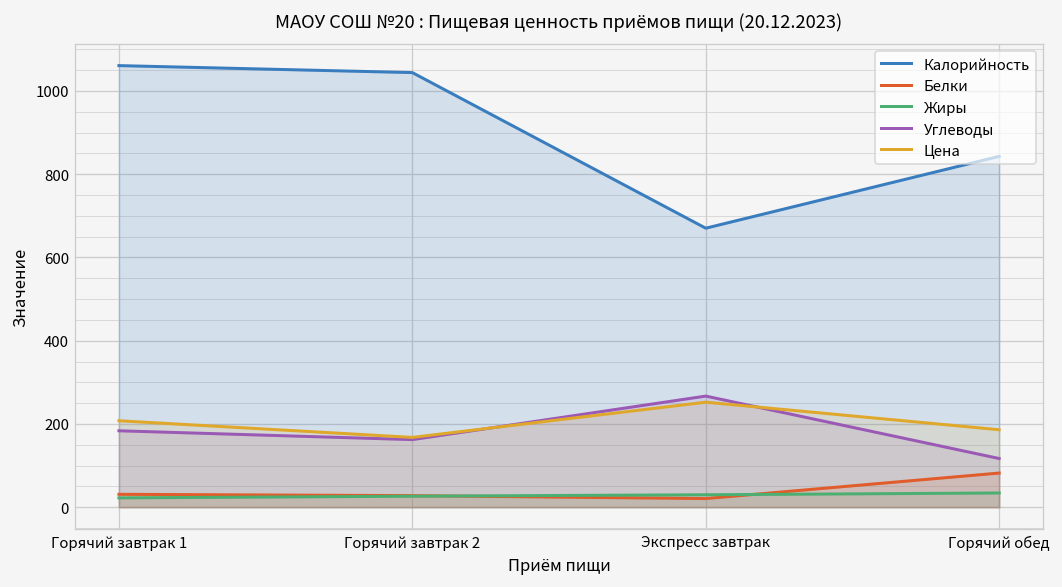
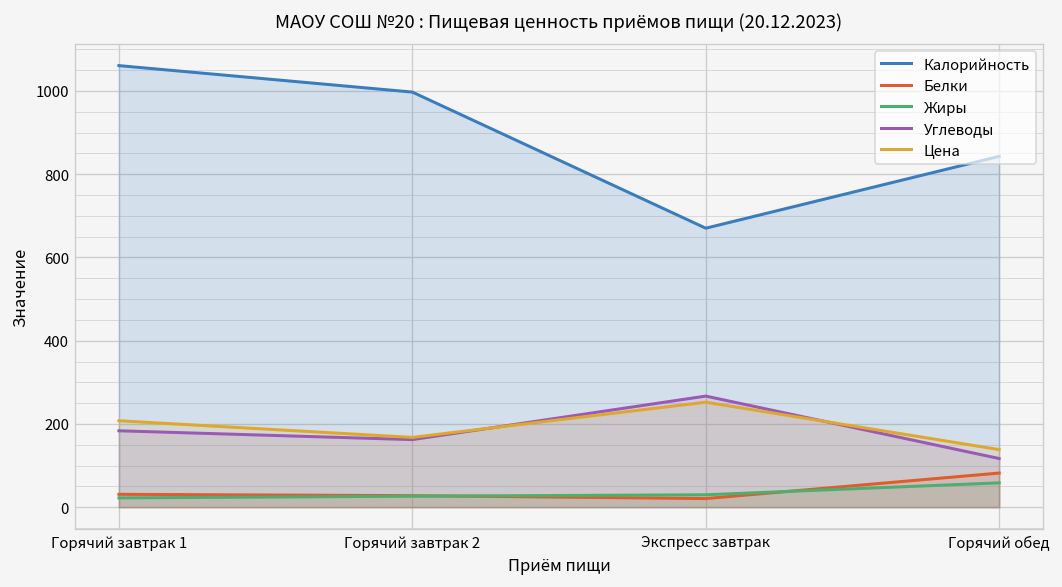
Калорийность, Горячий завтрак 2: 1040 -> 1000
Жиры, Горячий обед: 30 -> 60
Цена, Горячий обед: 190 -> 140
